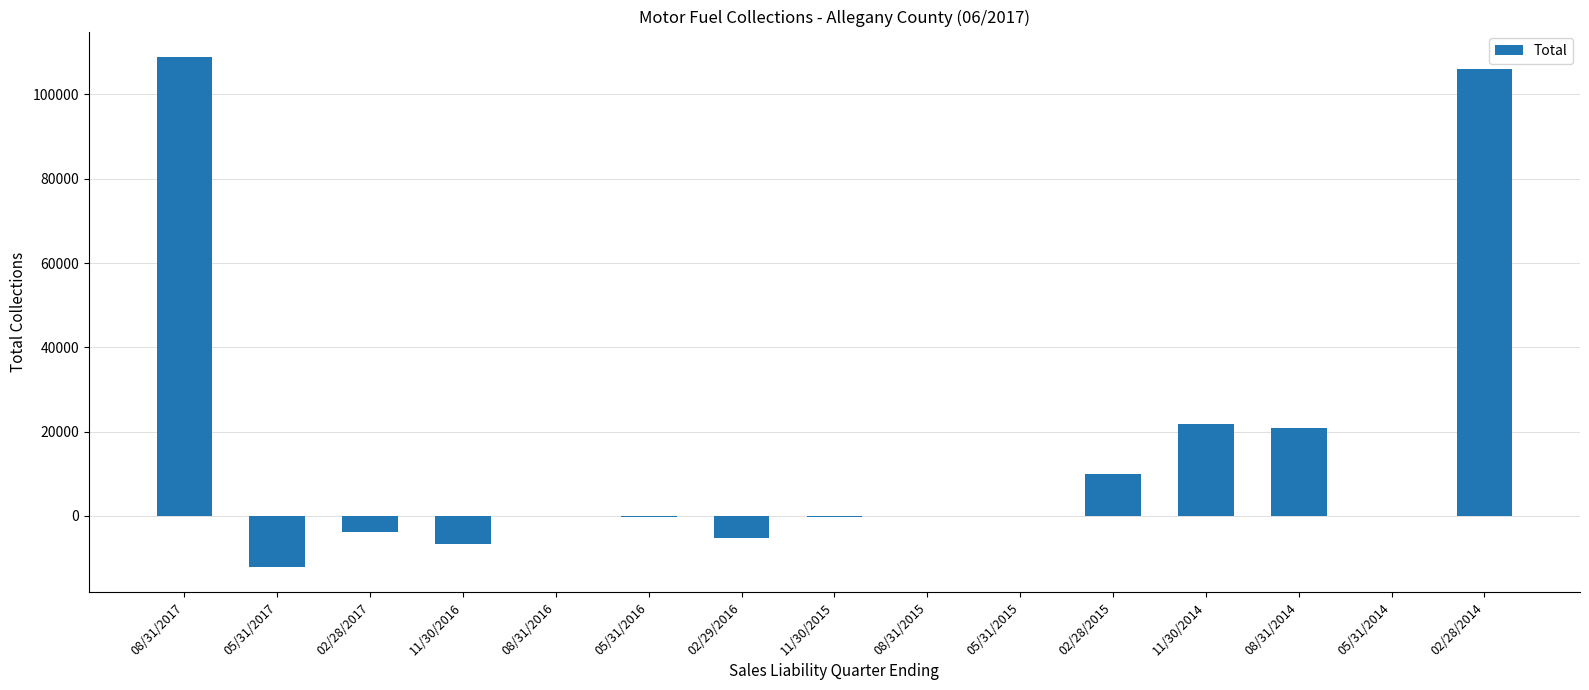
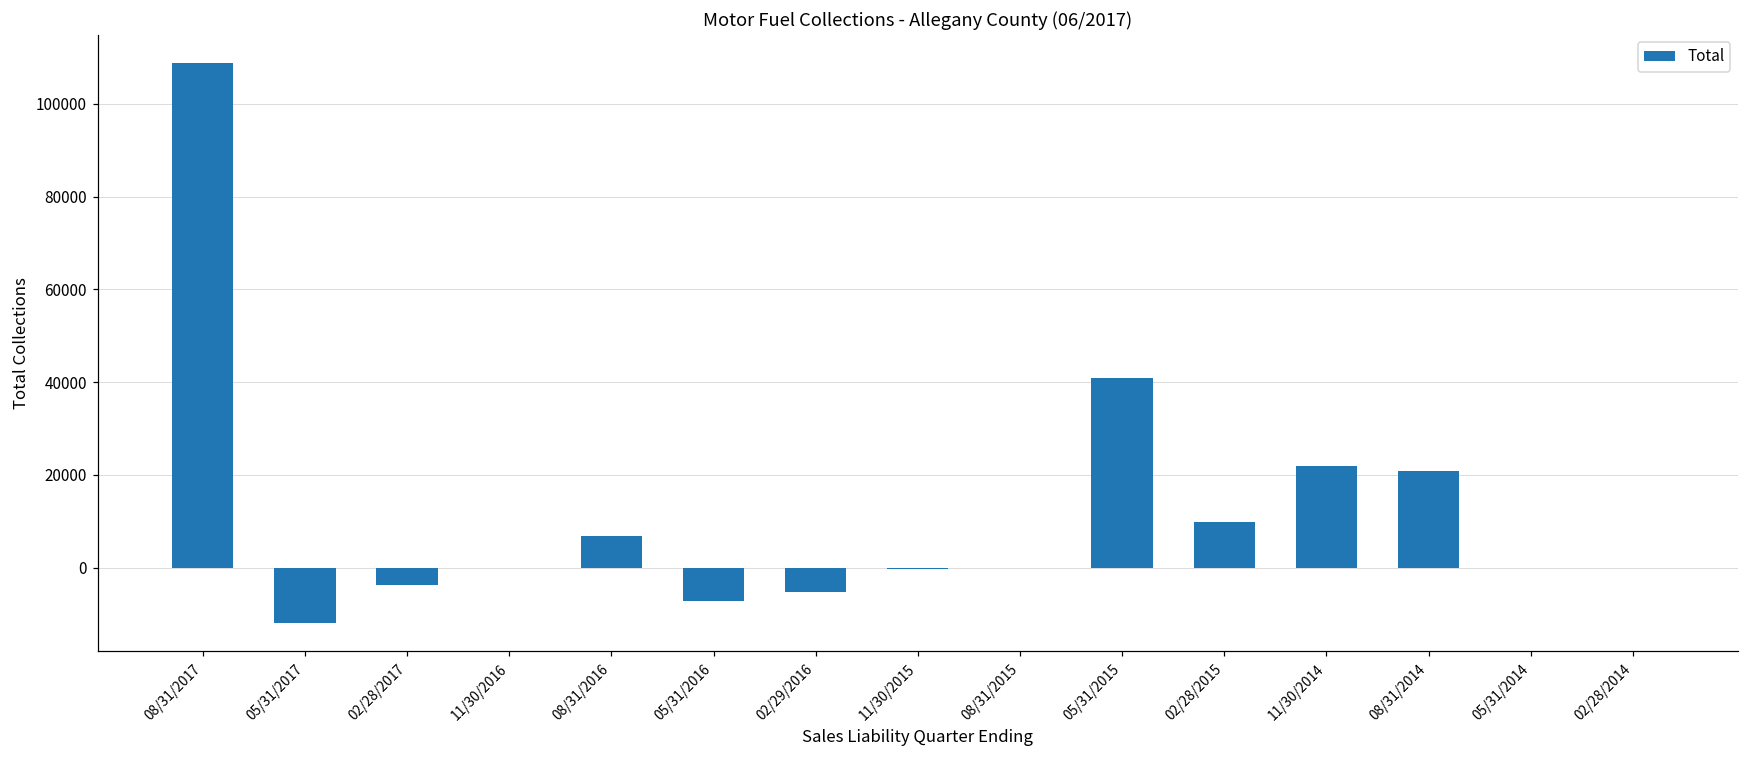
11/30/2016: -7000 -> 0
08/31/2016: 0 -> 7000
05/31/2016: 0 -> -7000
05/31/2015: 0 -> 41000
02/28/2014: 106000 -> 0
